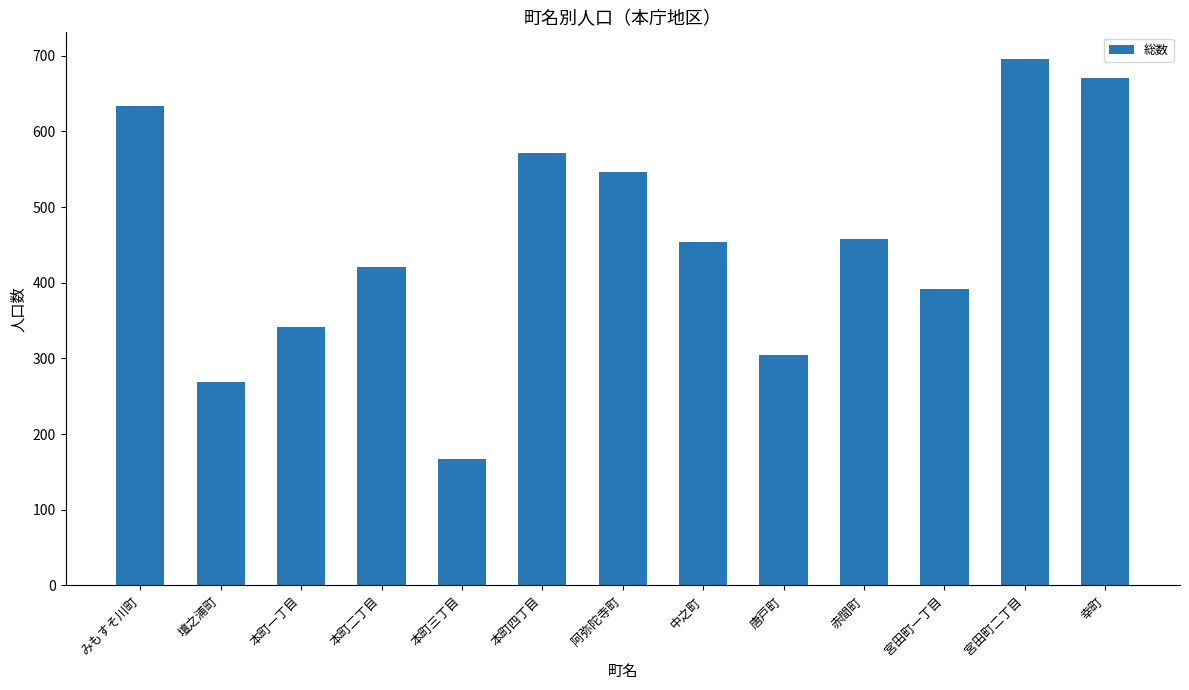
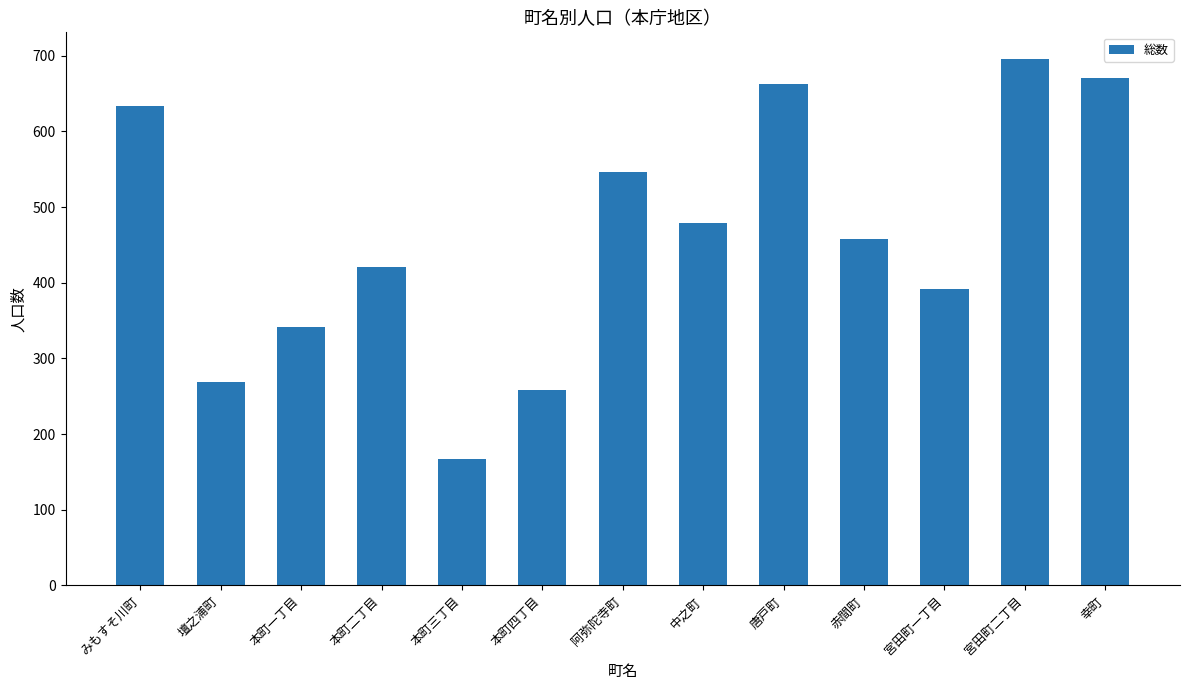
本町四丁目: 570 -> 260
中之町: 450 -> 480
唐戸町: 300 -> 660
